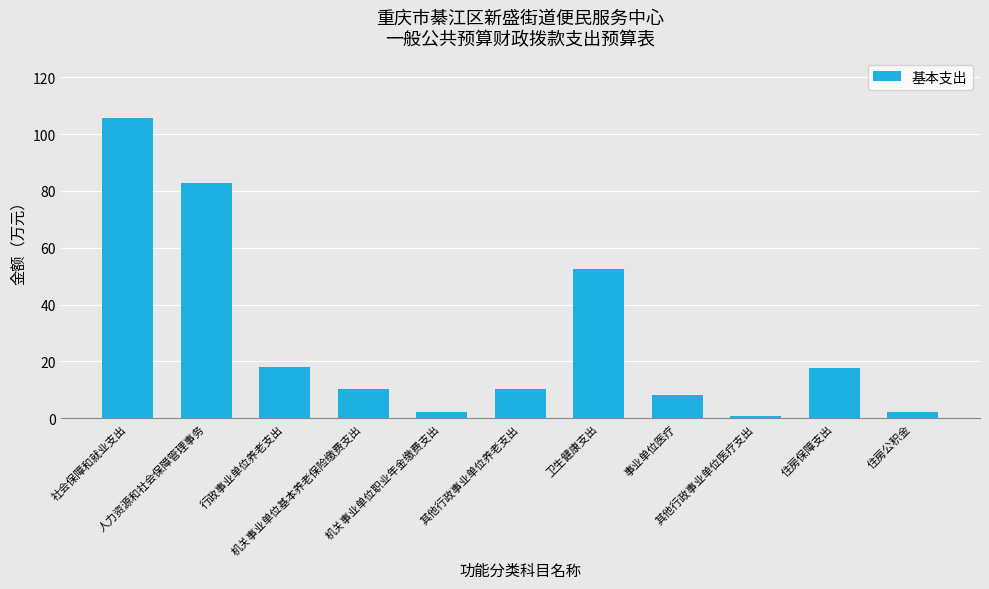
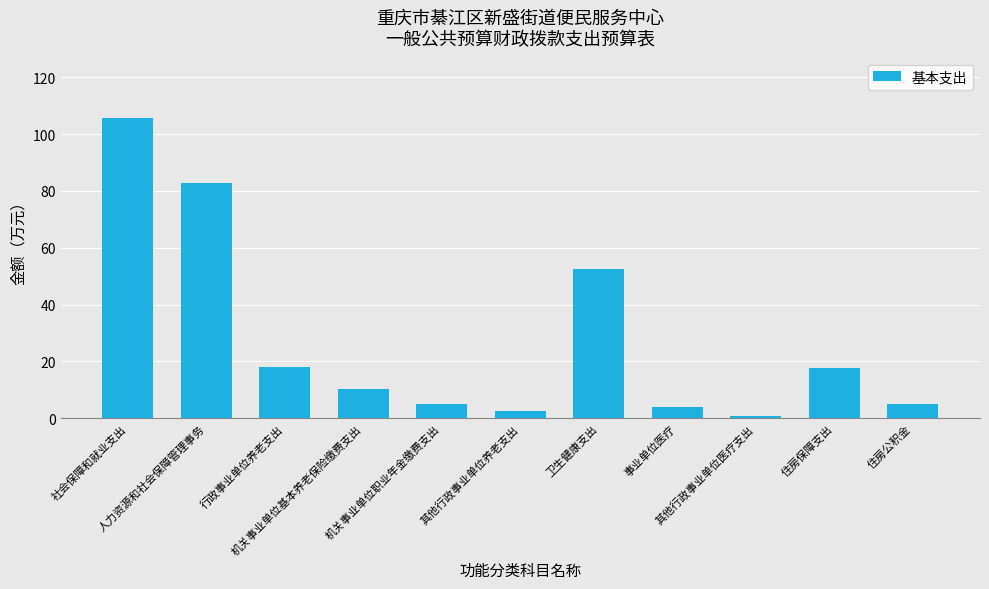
机关事业单位职业年金缴费支出: 2 -> 5
其他行政事业单位养老支出: 10 -> 3
事业单位医疗: 8 -> 4
住房公积金: 2 -> 5
